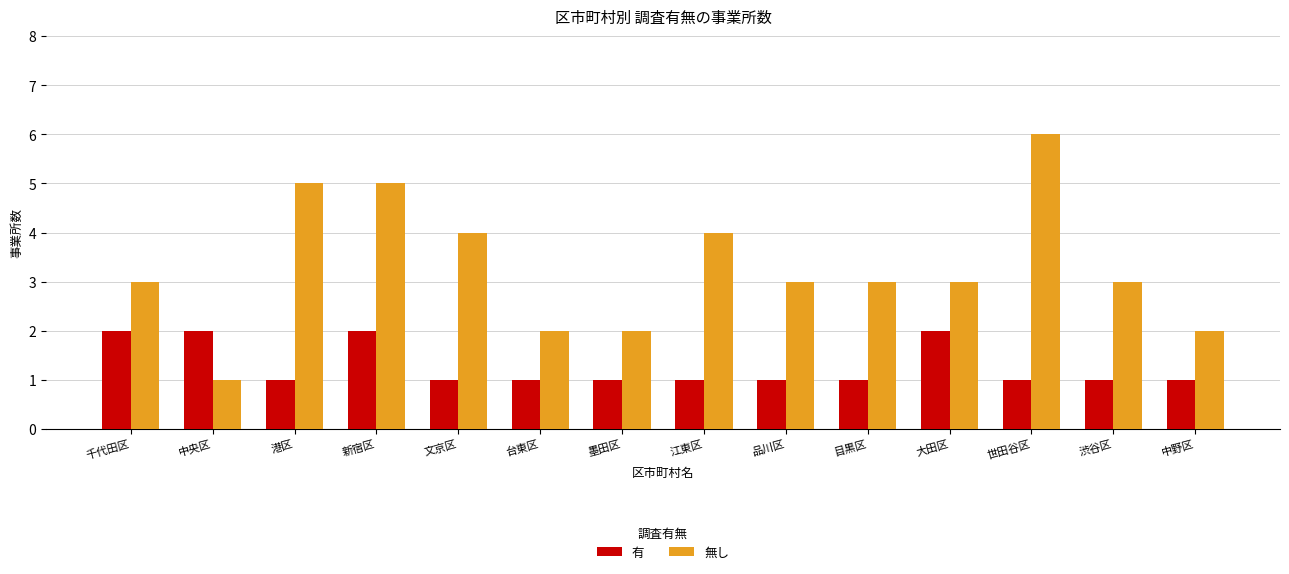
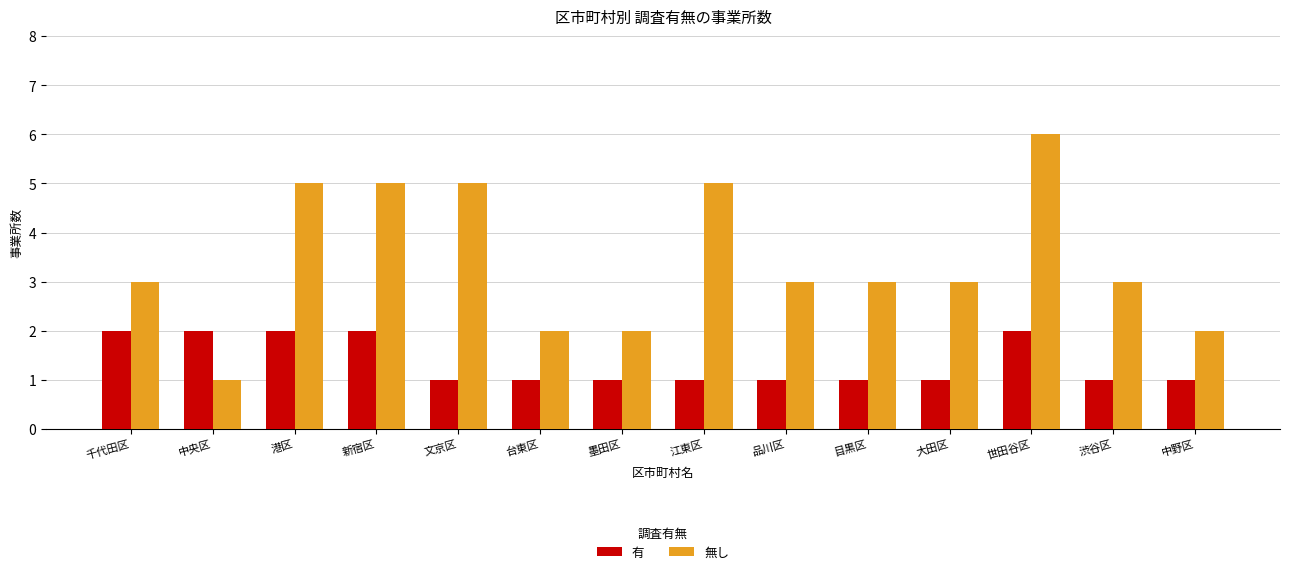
有, 港区: 1 -> 2
無し, 文京区: 4 -> 5
無し, 江東区: 4 -> 5
有, 大田区: 2 -> 1
有, 世田谷区: 1 -> 2
